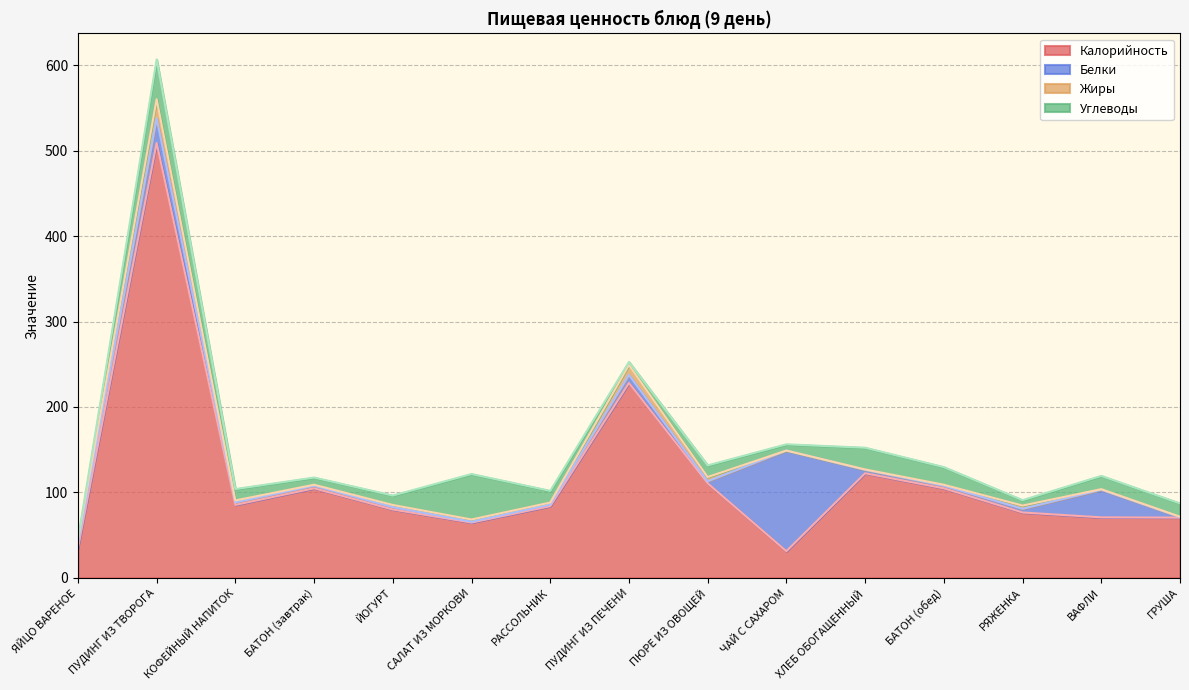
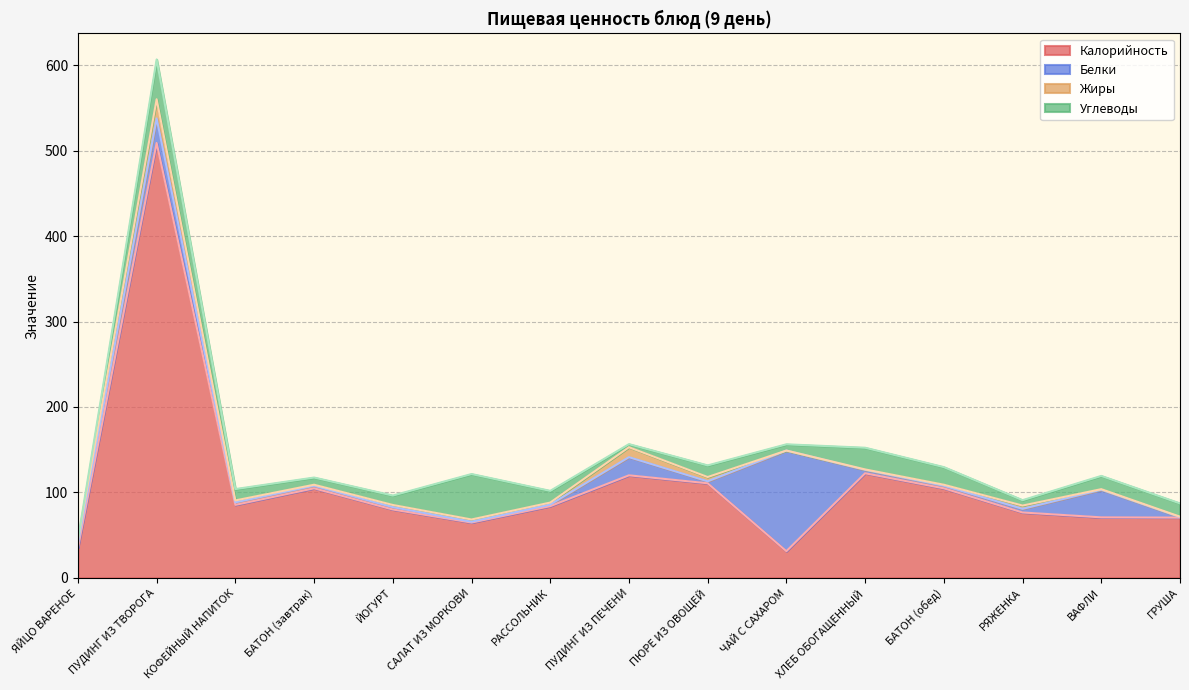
Калорийность, ПУДИНГ ИЗ ПЕЧЕНИ: 230 -> 120
Белки, ПУДИНГ ИЗ ПЕЧЕНИ: 10 -> 20
